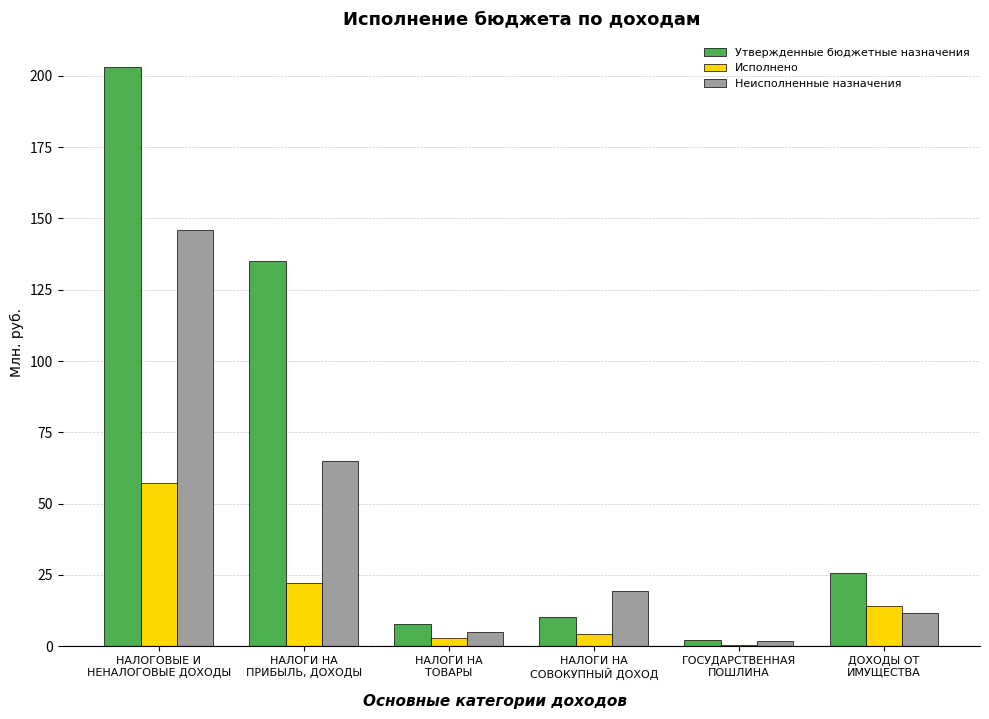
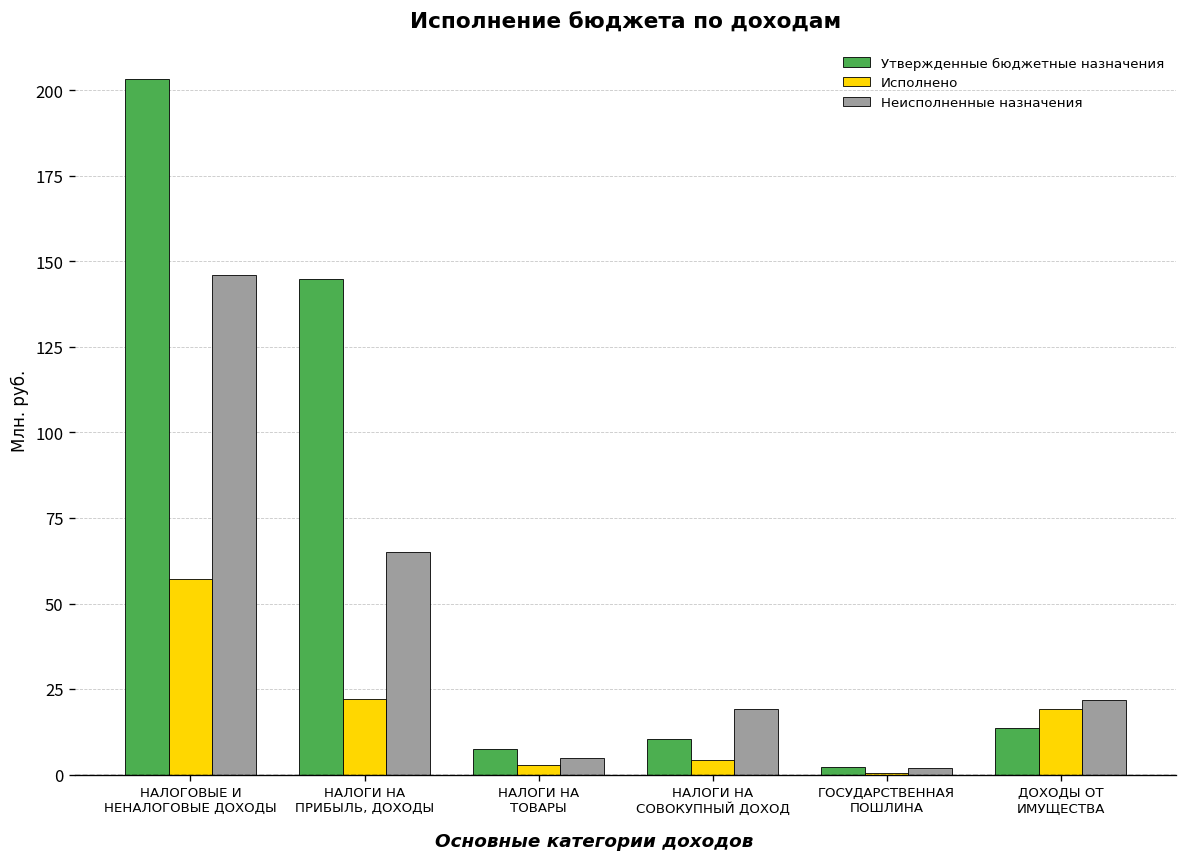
Утвержденные бюджетные назначения, НАЛОГИ НА ПРИБЫЛЬ, ДОХОДЫ: 135 -> 145
Утвержденные бюджетные назначения, ДОХОДЫ ОТ ИМУЩЕСТВА: 26 -> 14
Исполнено, ДОХОДЫ ОТ ИМУЩЕСТВА: 14 -> 19
Неисполненные назначения, ДОХОДЫ ОТ ИМУЩЕСТВА: 12 -> 22
